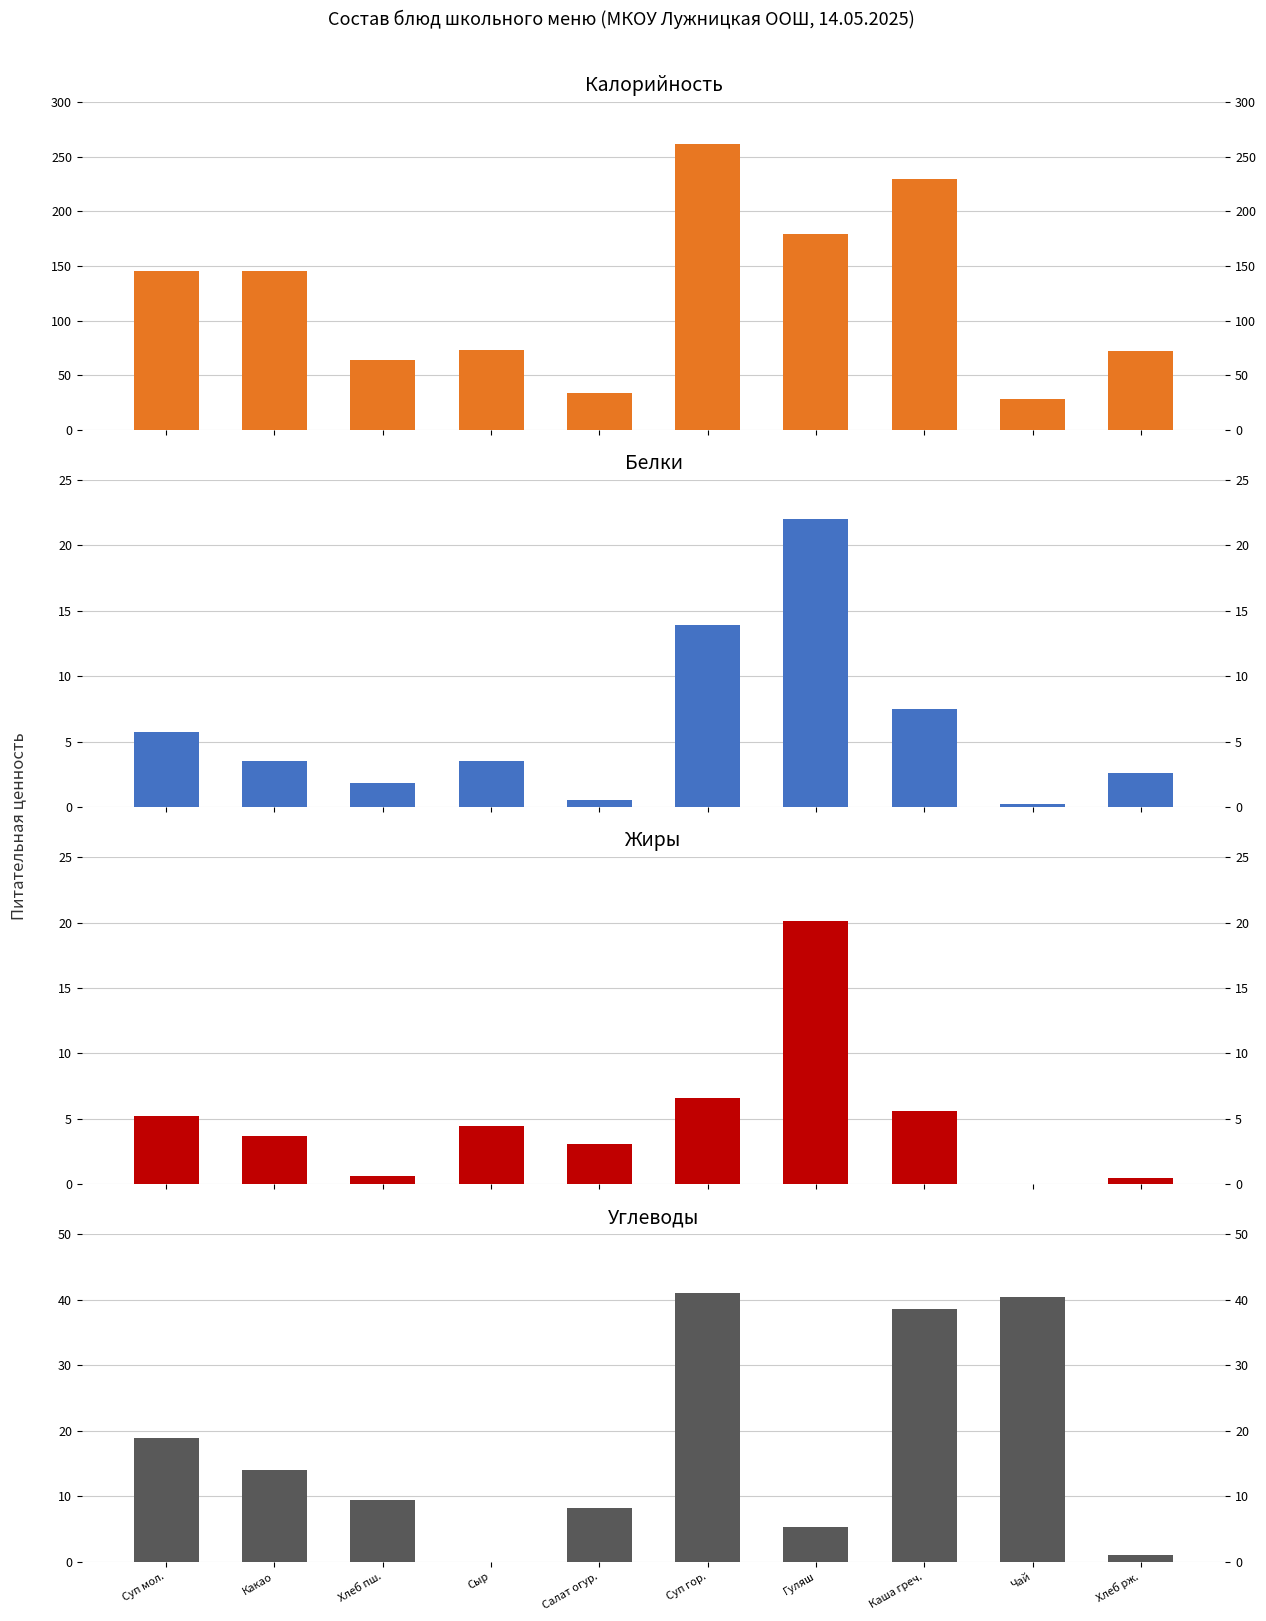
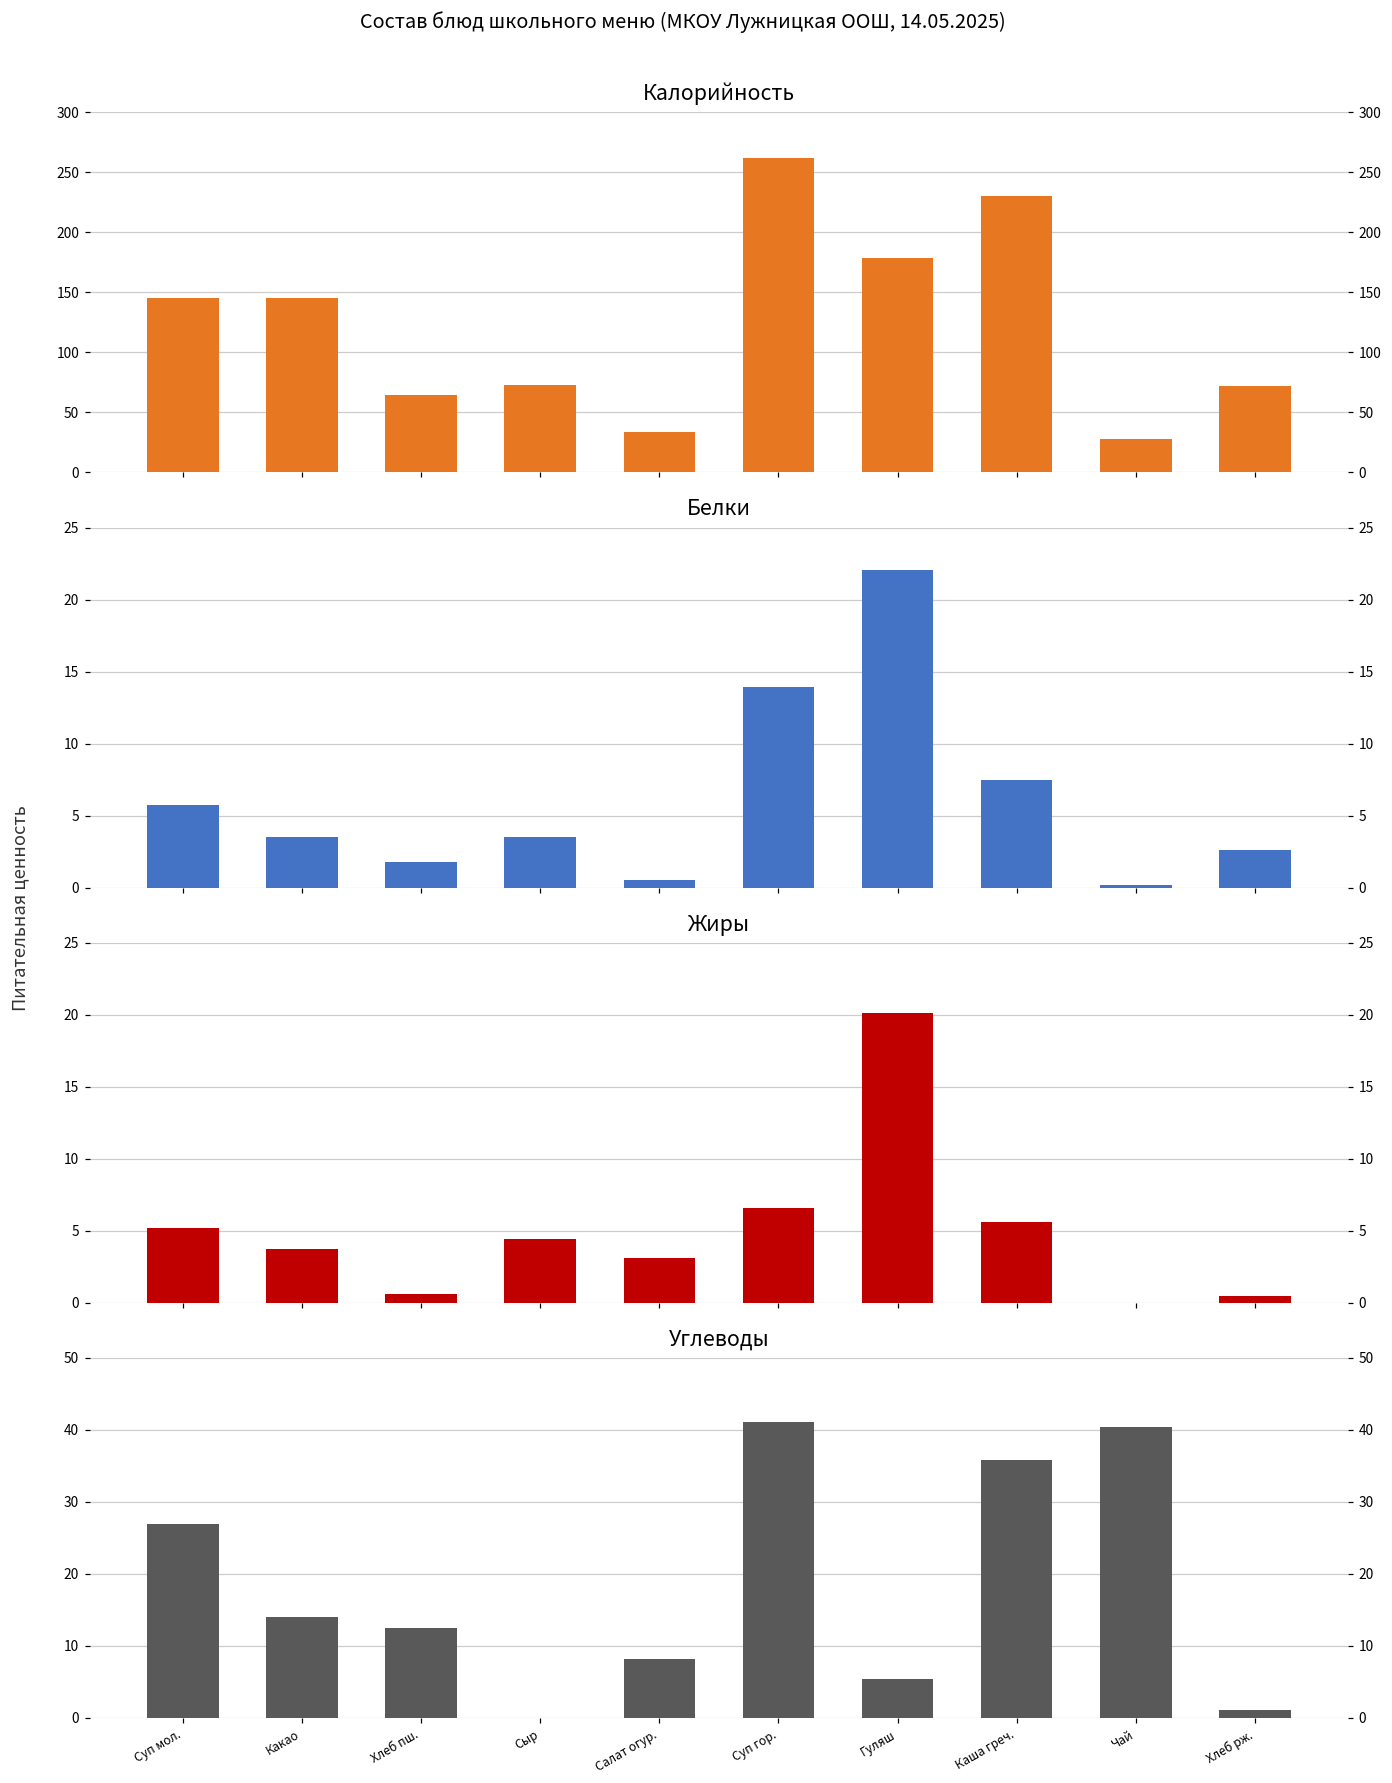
Углеводы, Суп мол.: 19 -> 27
Углеводы, Хлеб пш.: 9 -> 13
Углеводы, Каша греч.: 39 -> 36
